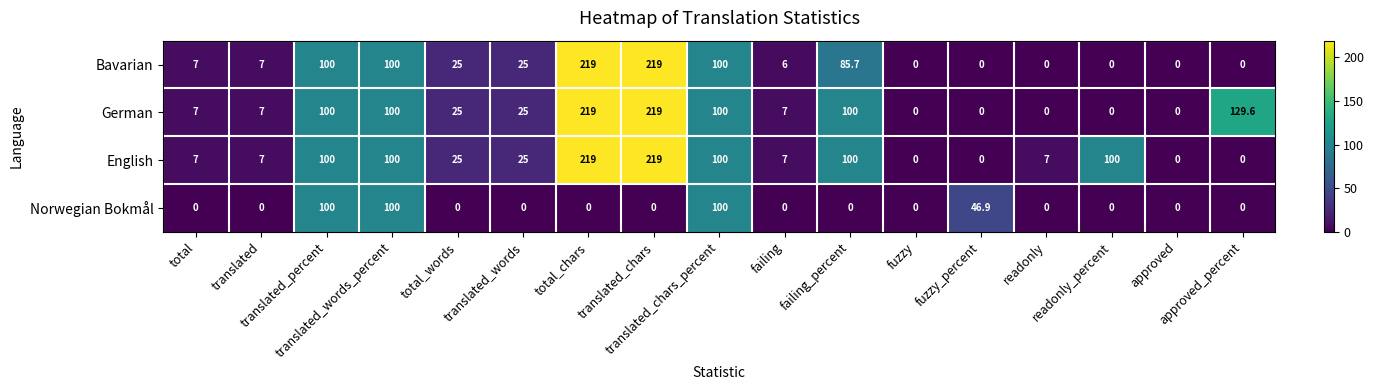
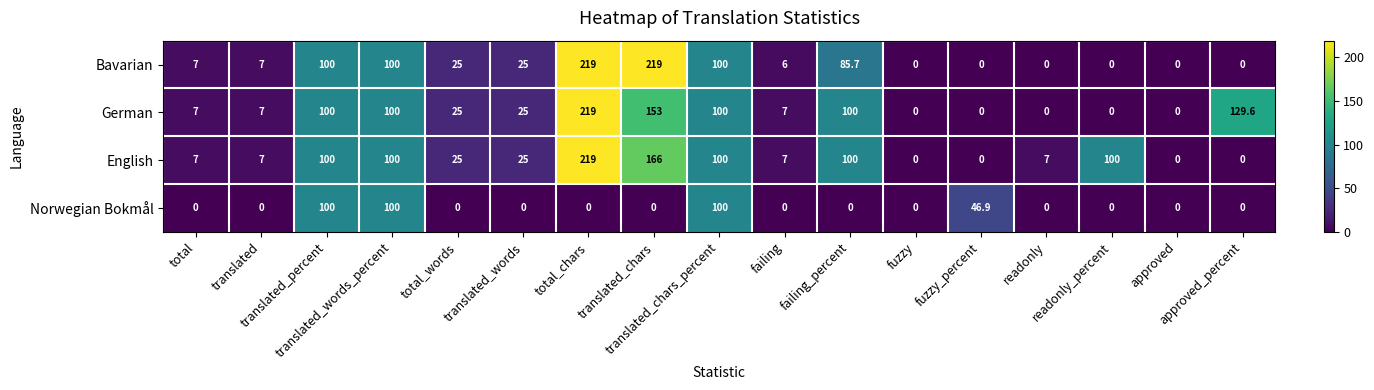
German, translated_chars: 219 -> 153
English, translated_chars: 219 -> 166
